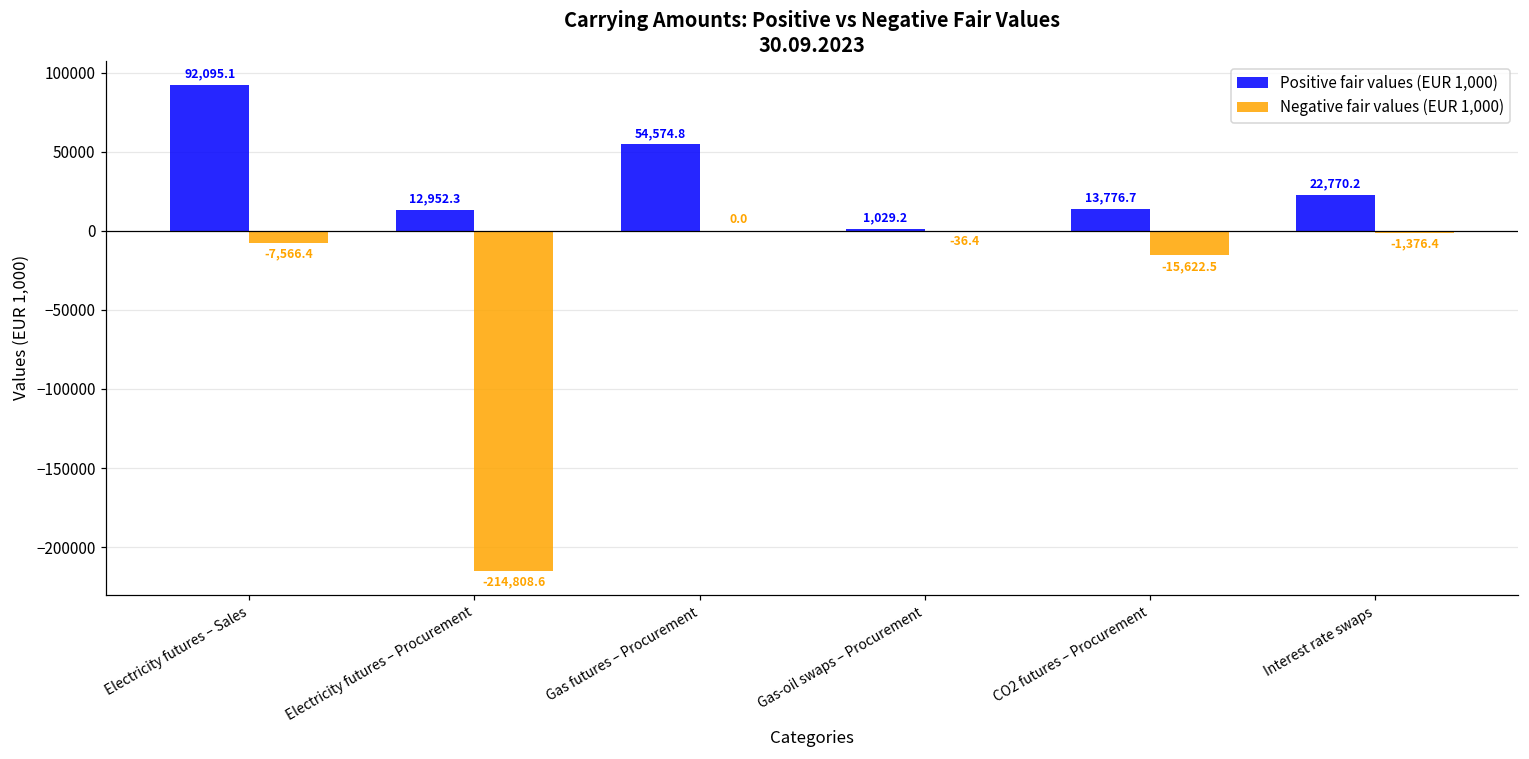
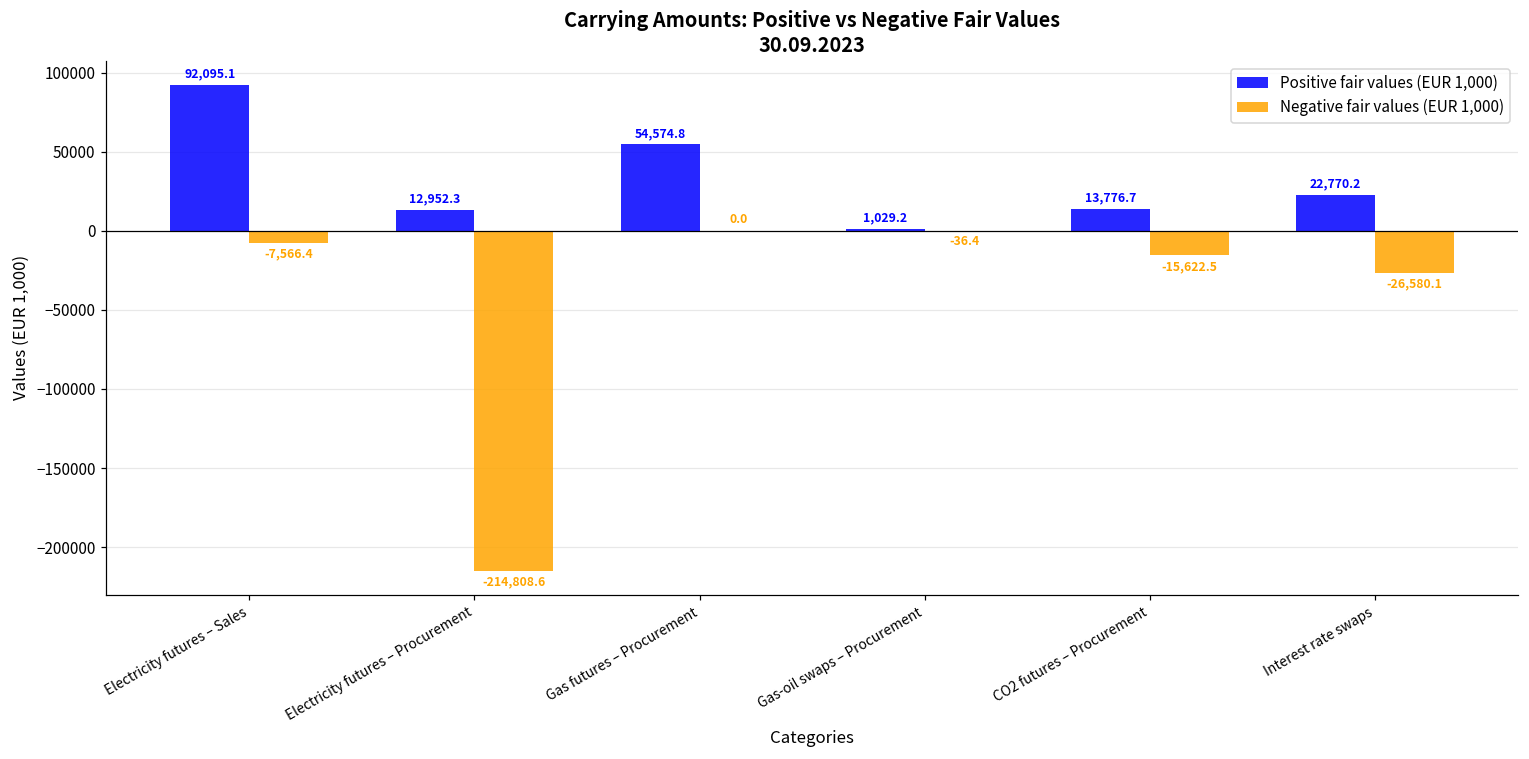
Negative fair values (EUR 1,000), Interest rate swaps: -1,376.4 -> -26,580.1
